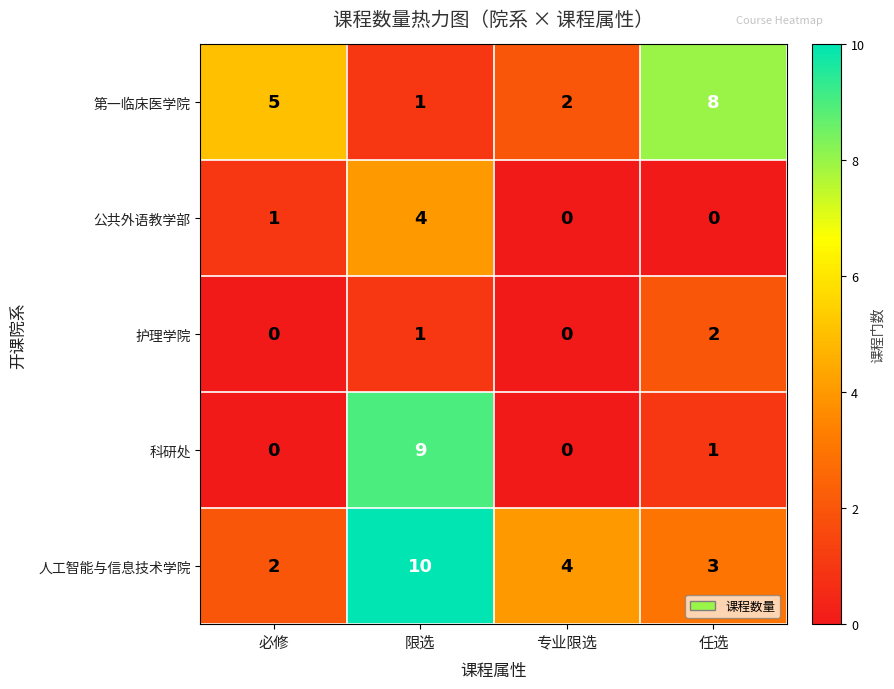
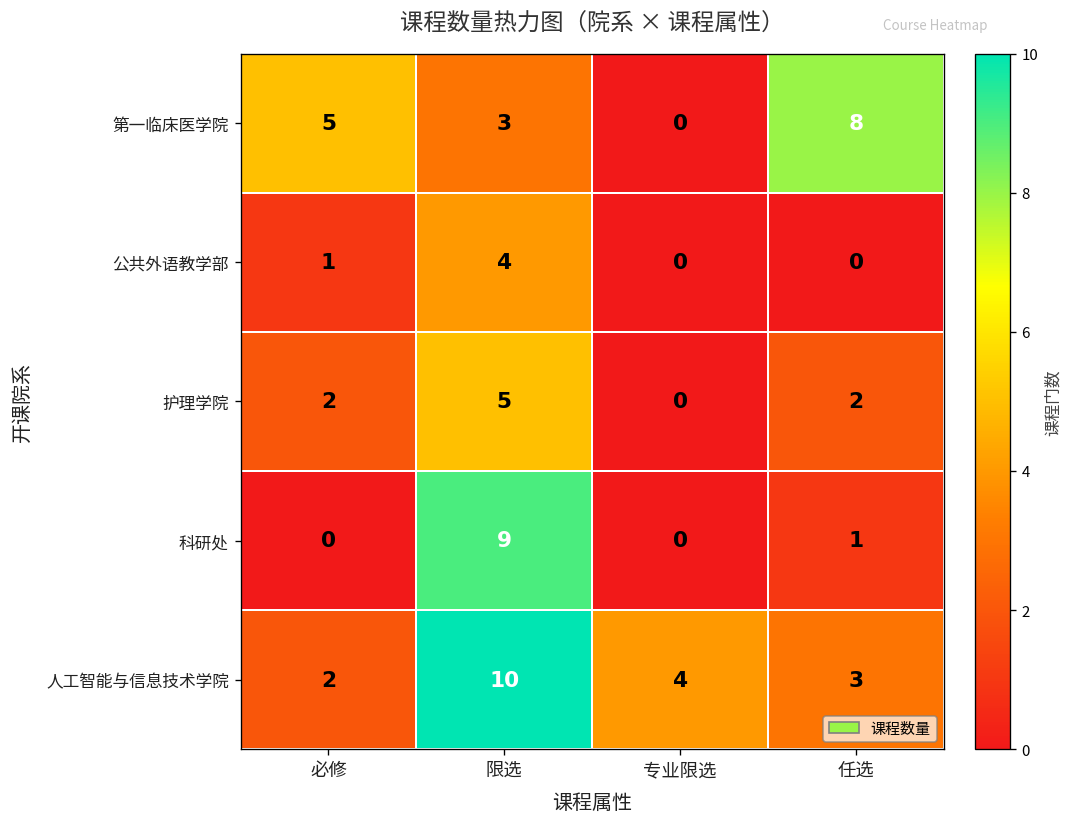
第一临床医学院, 限选: 1 -> 3
第一临床医学院, 专业限选: 2 -> 0
护理学院, 必修: 0 -> 2
护理学院, 限选: 1 -> 5
